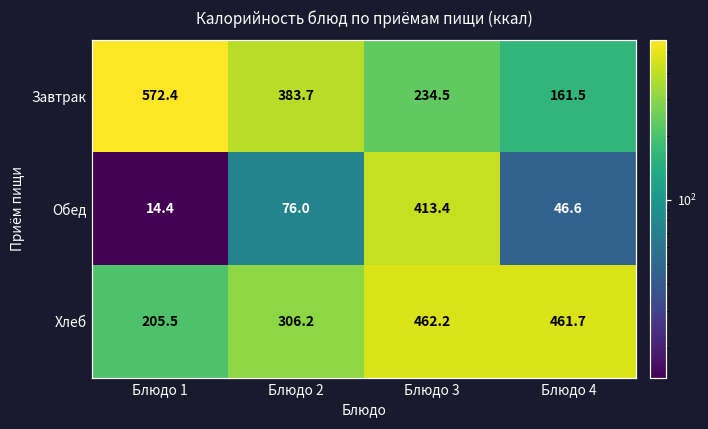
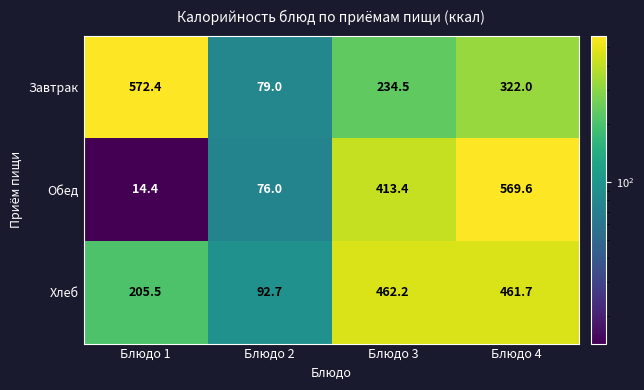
Завтрак, Блюдо 2: 383.7 -> 79.0
Завтрак, Блюдо 4: 161.5 -> 322.0
Обед, Блюдо 4: 46.6 -> 569.6
Хлеб, Блюдо 2: 306.2 -> 92.7
